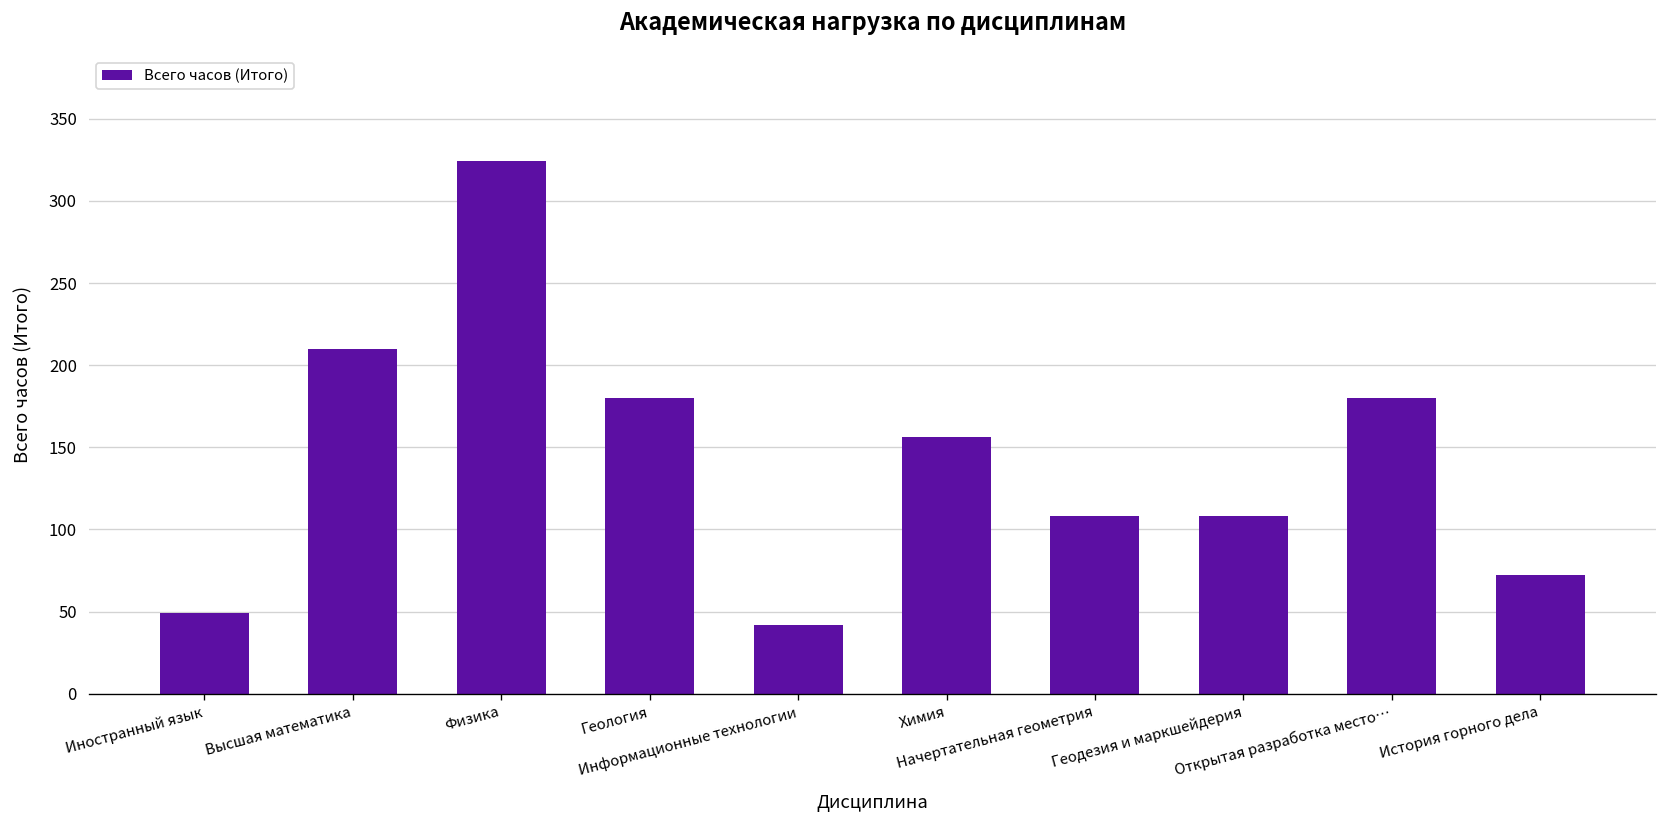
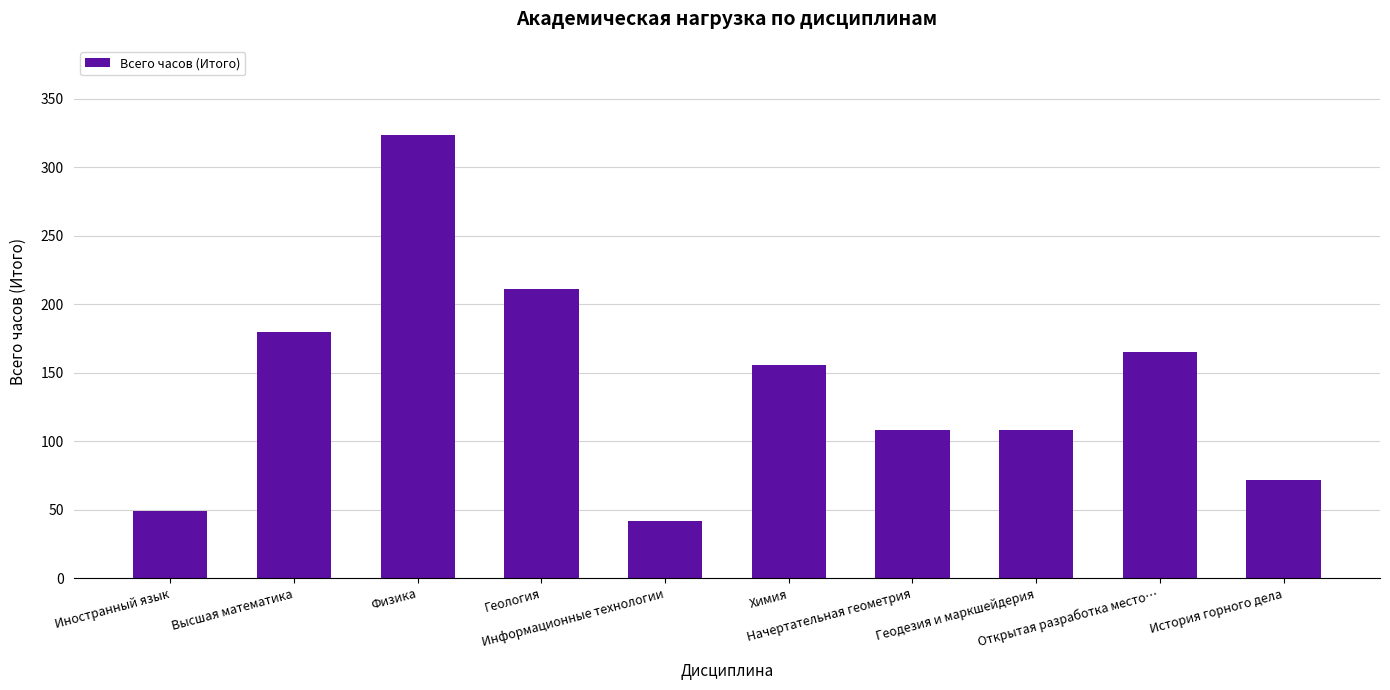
Высшая математика: 210 -> 180
Геология: 180 -> 211
Открытая разработка место…: 180 -> 165
